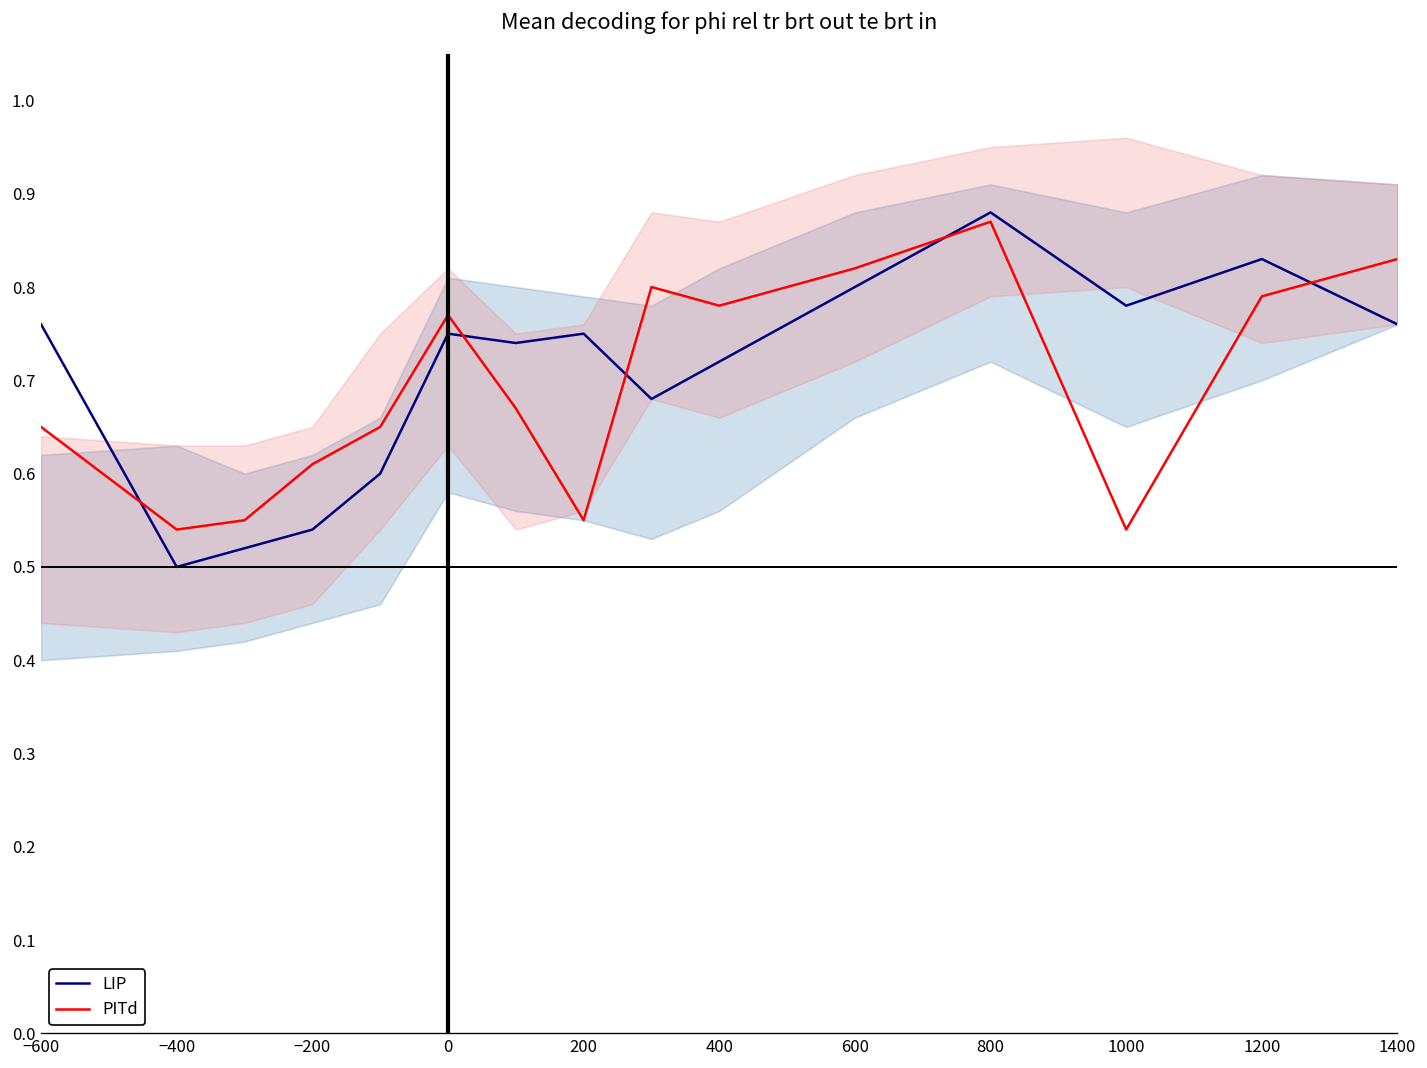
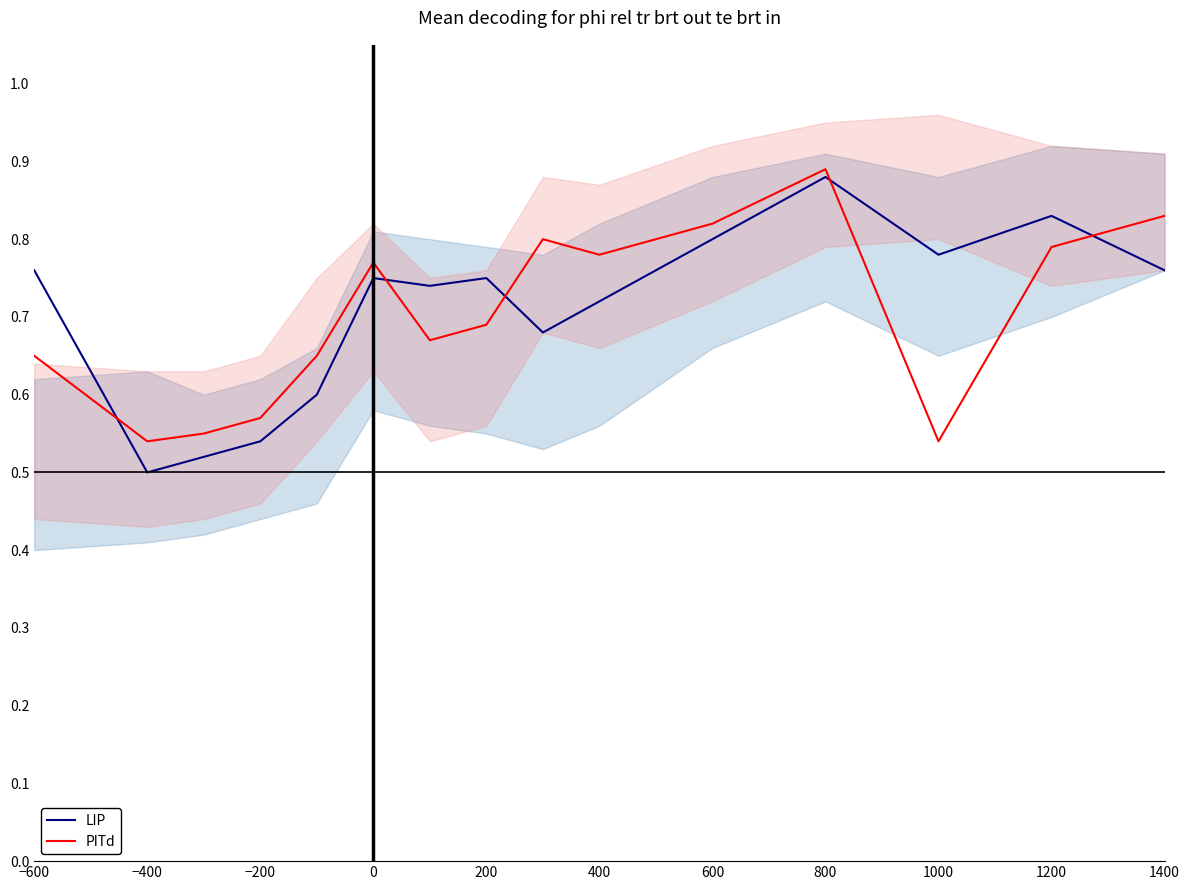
PITd, −200: 0.61 -> 0.57
PITd, 200: 0.55 -> 0.69
PITd, 800: 0.87 -> 0.89
